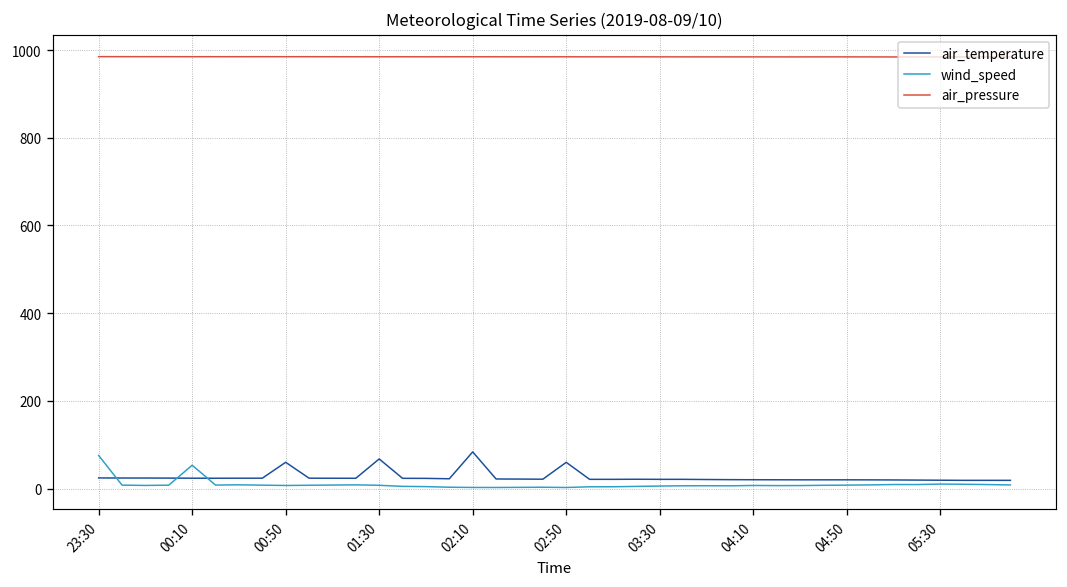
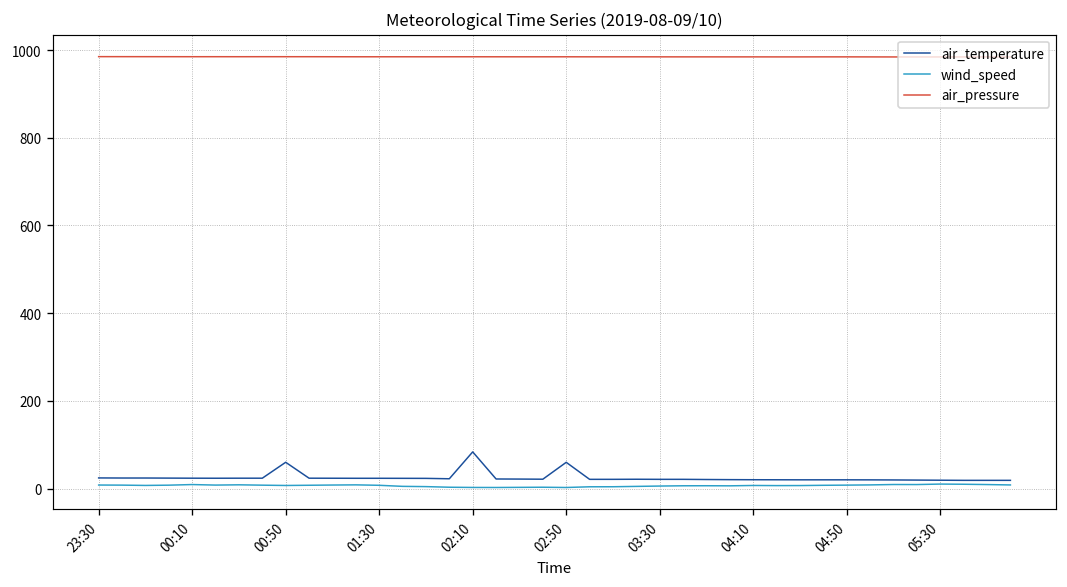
wind_speed, 23:30: 80 -> 10
wind_speed, 00:10: 50 -> 10
air_temperature, 01:30: 70 -> 20
